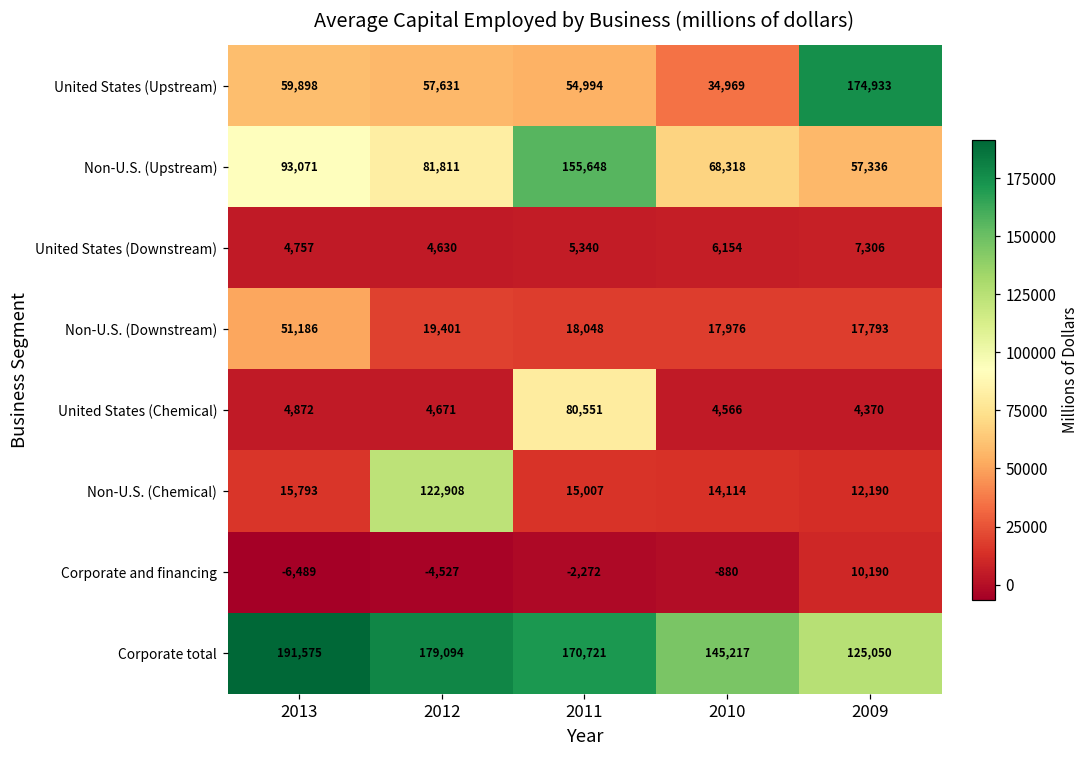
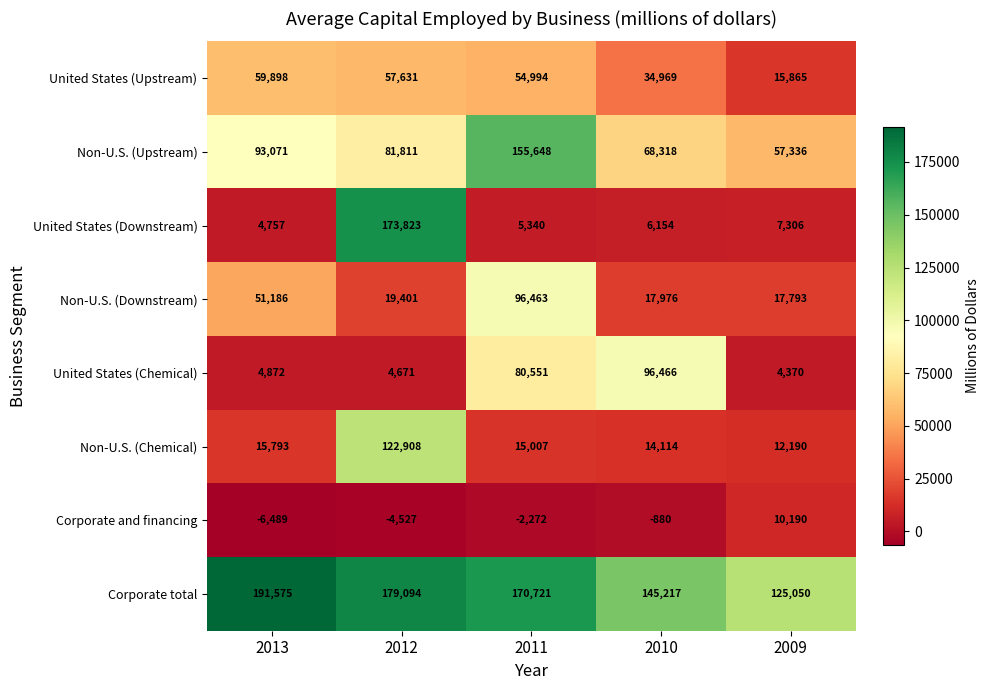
United States (Upstream), 2009: 174,933 -> 15,865
United States (Downstream), 2012: 4,630 -> 173,823
Non-U.S. (Downstream), 2011: 18,048 -> 96,463
United States (Chemical), 2010: 4,566 -> 96,466
